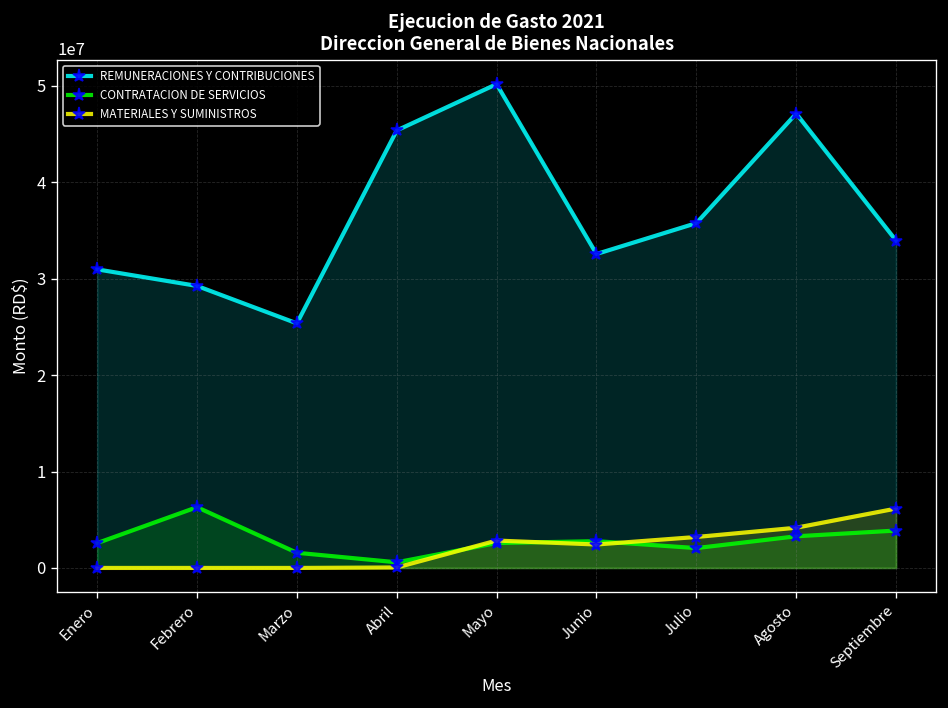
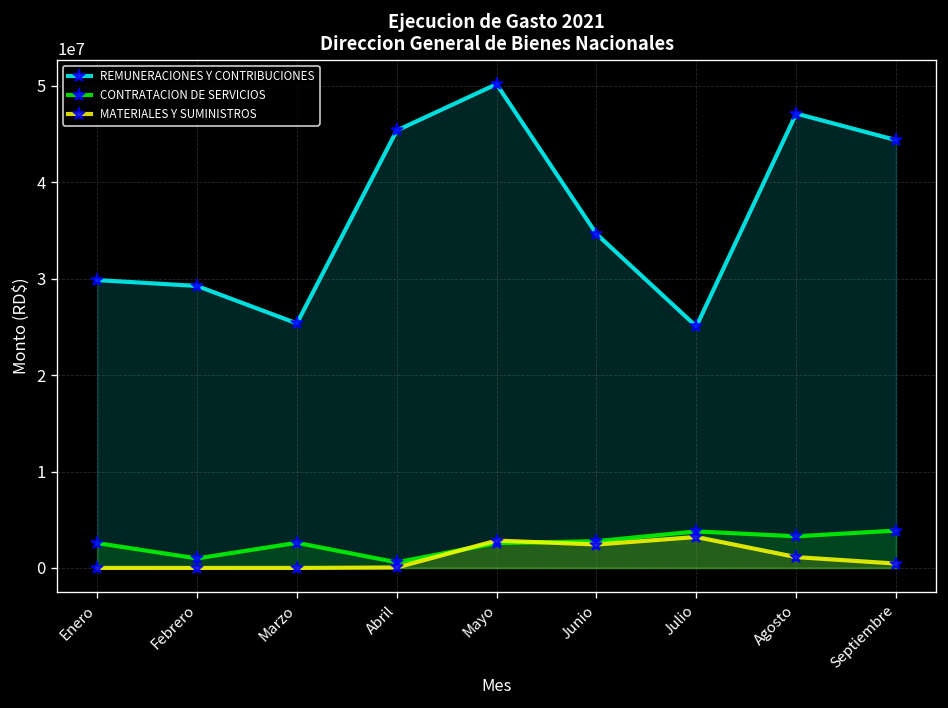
REMUNERACIONES Y CONTRIBUCIONES, Enero: 31000000 -> 30000000
CONTRATACION DE SERVICIOS, Febrero: 6000000 -> 1000000
CONTRATACION DE SERVICIOS, Marzo: 2000000 -> 3000000
REMUNERACIONES Y CONTRIBUCIONES, Junio: 33000000 -> 35000000
REMUNERACIONES Y CONTRIBUCIONES, Julio: 36000000 -> 25000000
CONTRATACION DE SERVICIOS, Julio: 2000000 -> 4000000
MATERIALES Y SUMINISTROS, Agosto: 4000000 -> 1000000
REMUNERACIONES Y CONTRIBUCIONES, Septiembre: 34000000 -> 44000000
MATERIALES Y SUMINISTROS, Septiembre: 6000000 -> 0
